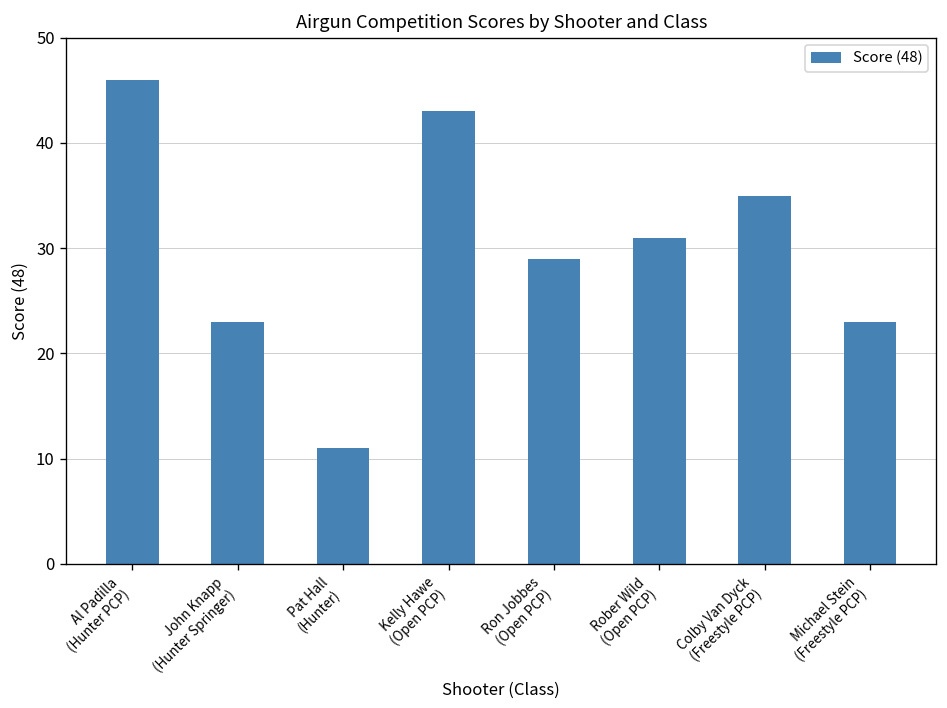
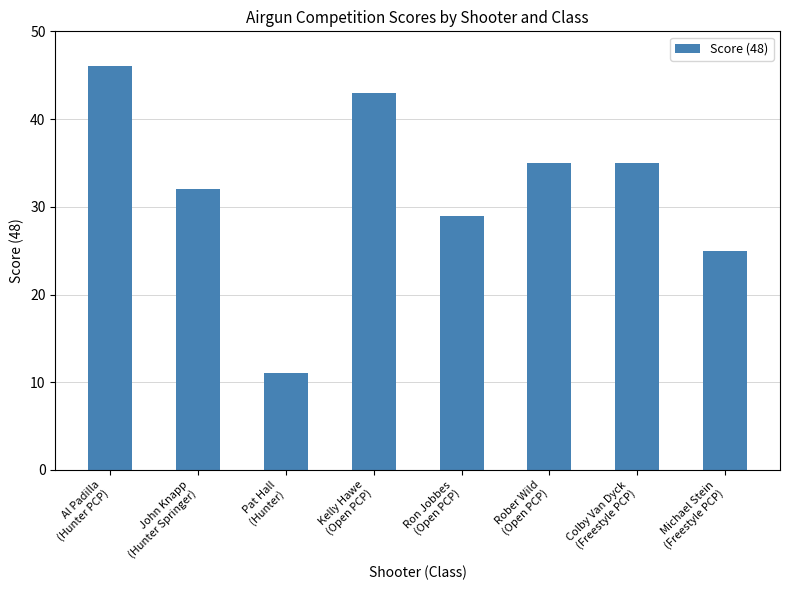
John Knapp (Hunter Springer): 23 -> 32
Rober Wild (Open PCP): 31 -> 35
Michael Stein (Freestyle PCP): 23 -> 25
